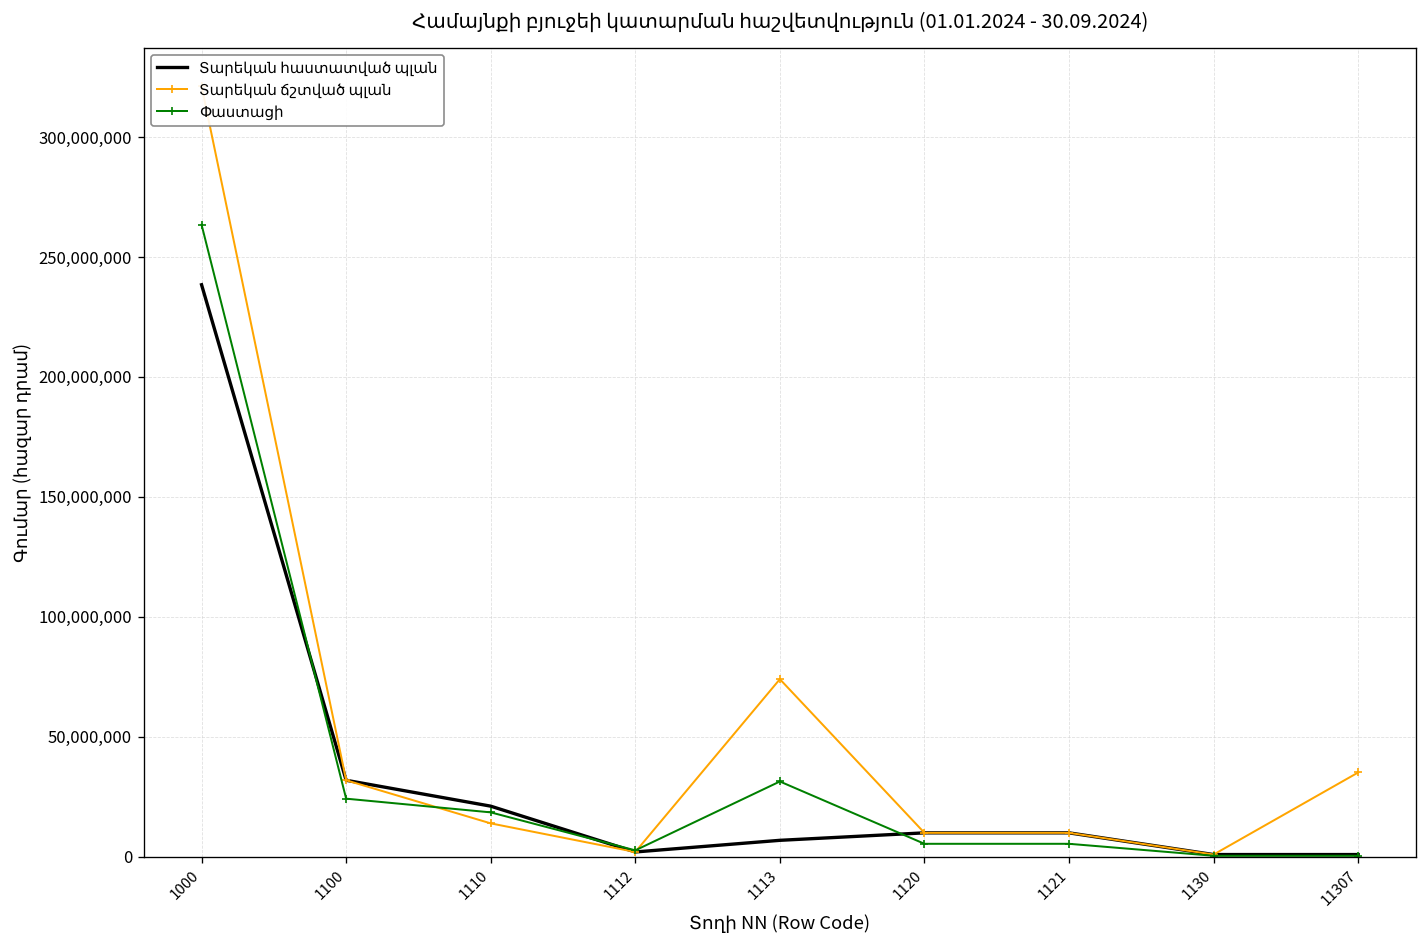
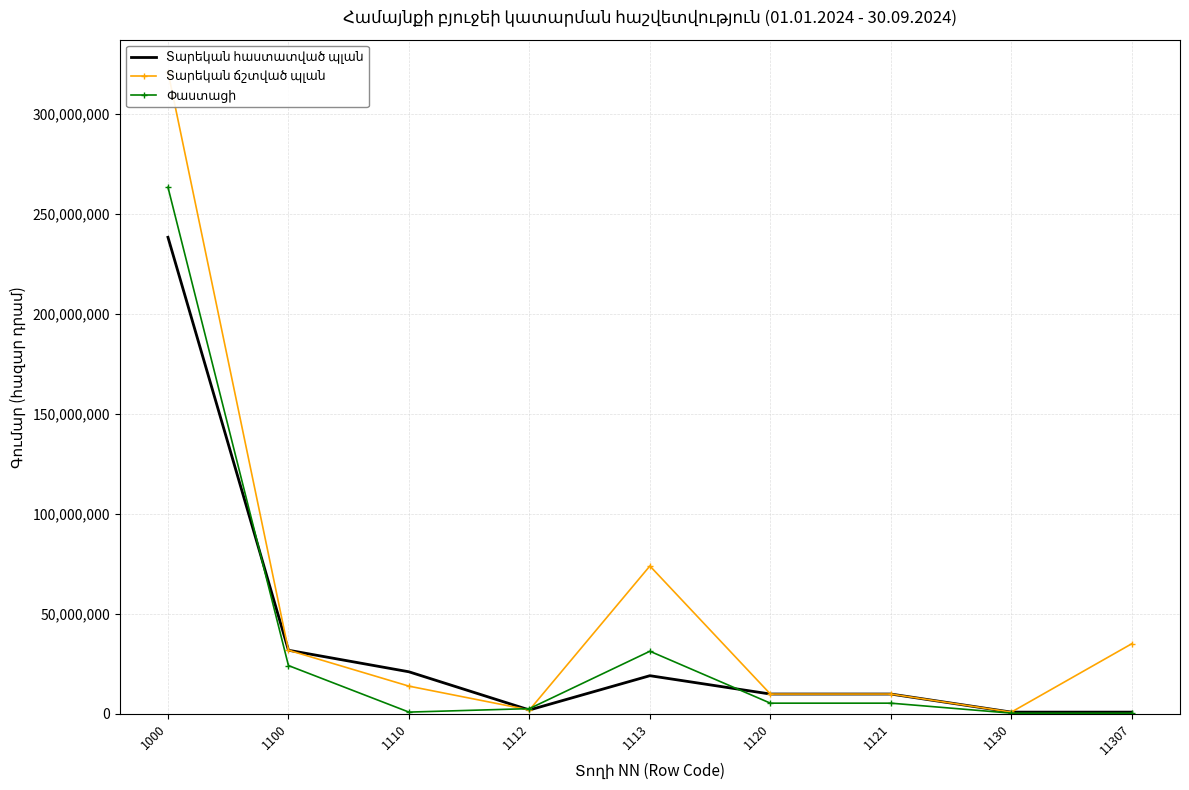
Փաստացի, 1110: 18,000,000 -> 1,000,000
Տարեկան հաստատված պլան, 1113: 7,000,000 -> 19,000,000
